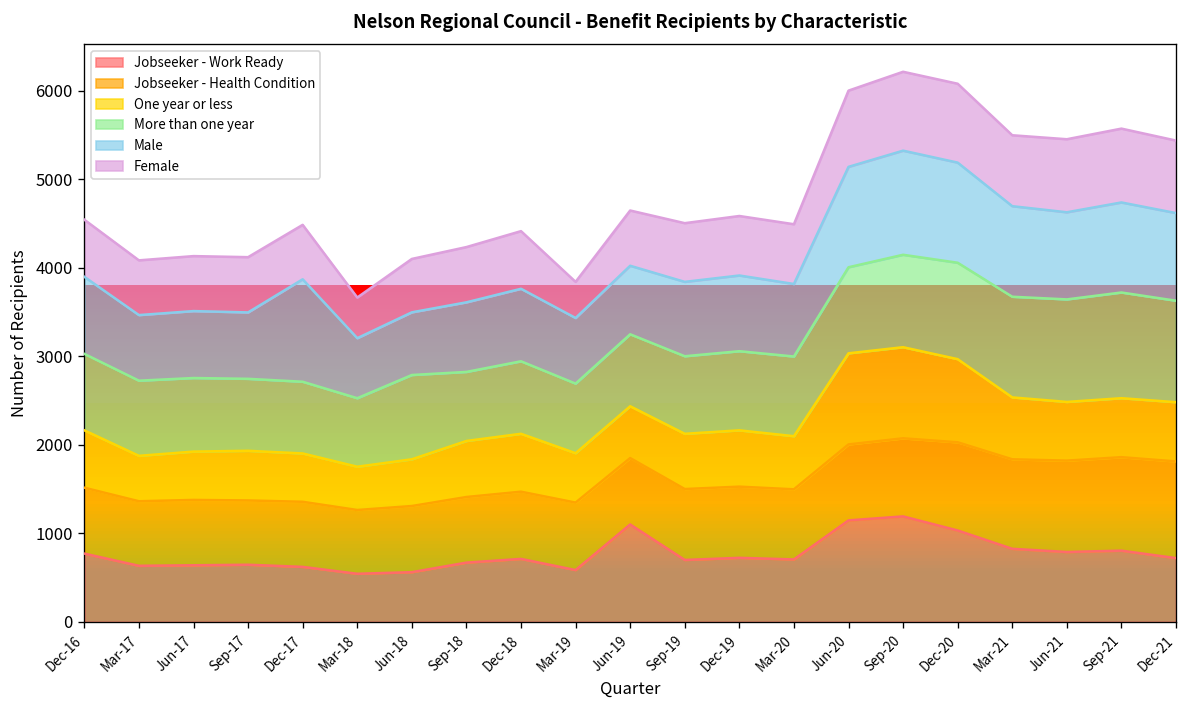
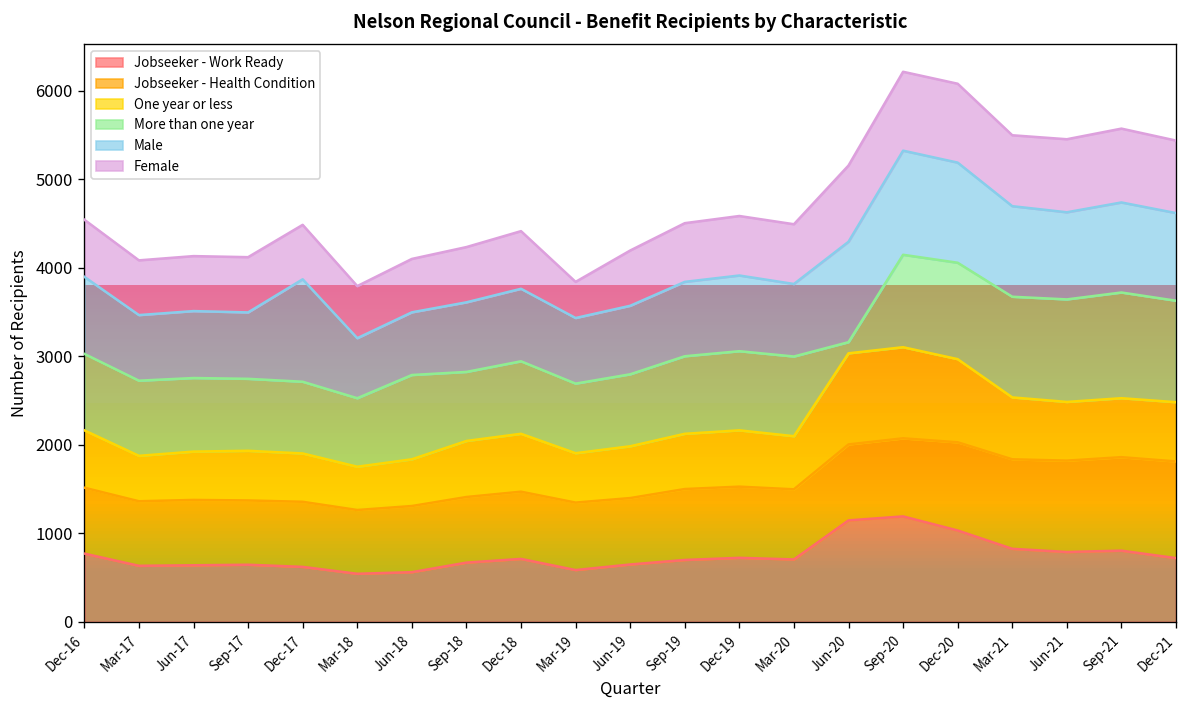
Female, Mar-18: 500 -> 600
Jobseeker - Work Ready, Jun-19: 1100 -> 600
More than one year, Jun-20: 1000 -> 100
